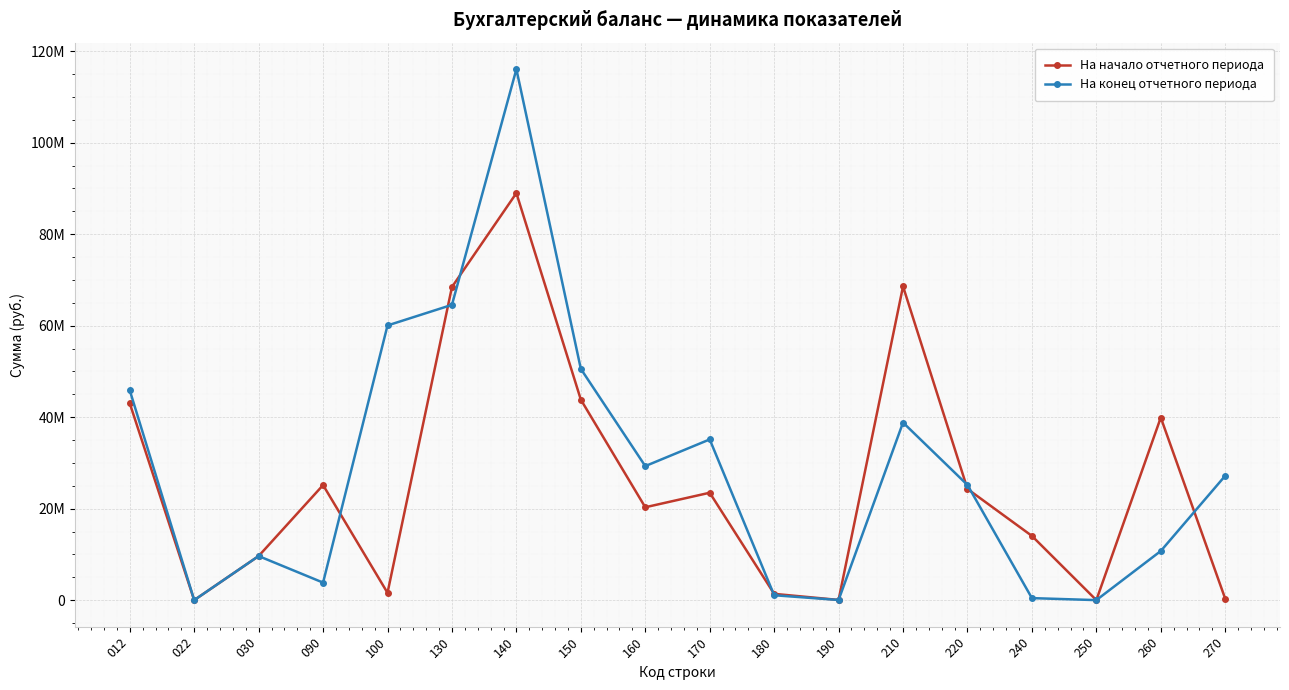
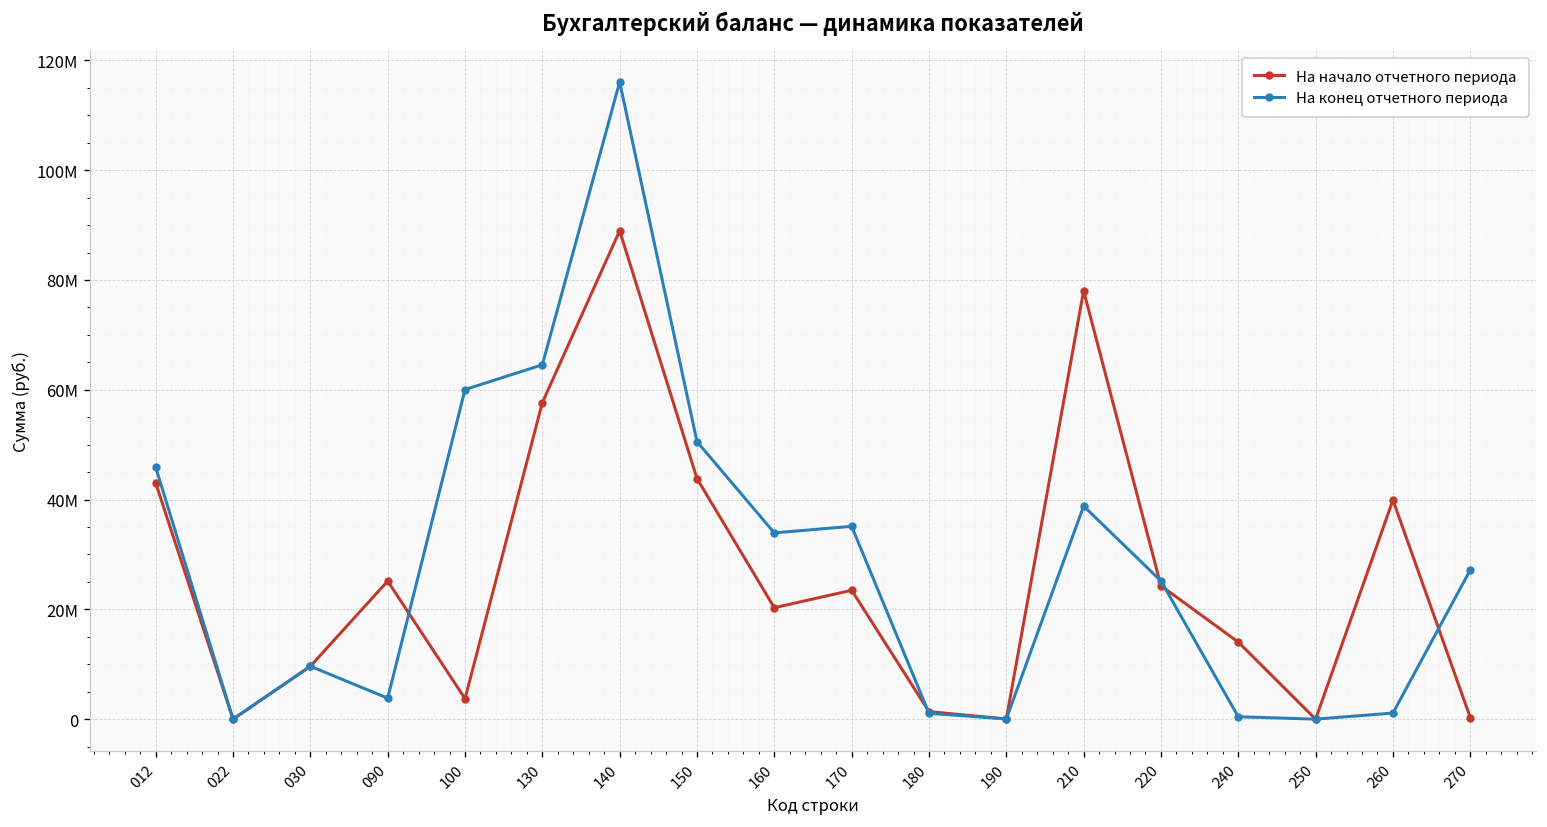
На начало отчетного периода, 100: 2000000 -> 4000000
На начало отчетного периода, 130: 68000000 -> 58000000
На конец отчетного периода, 160: 29000000 -> 34000000
На начало отчетного периода, 210: 69000000 -> 78000000
На конец отчетного периода, 260: 11000000 -> 1000000
